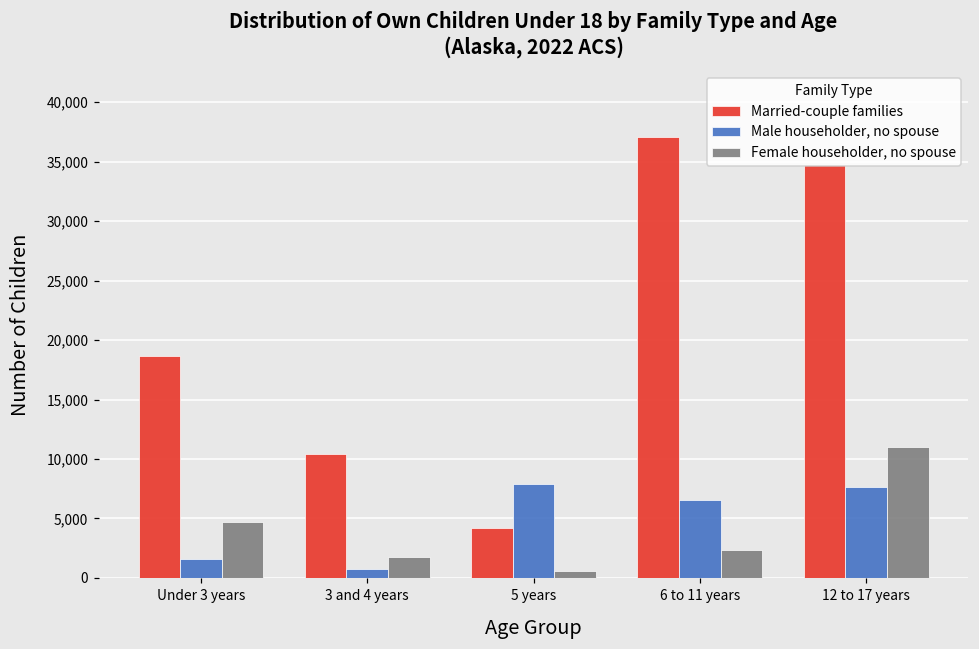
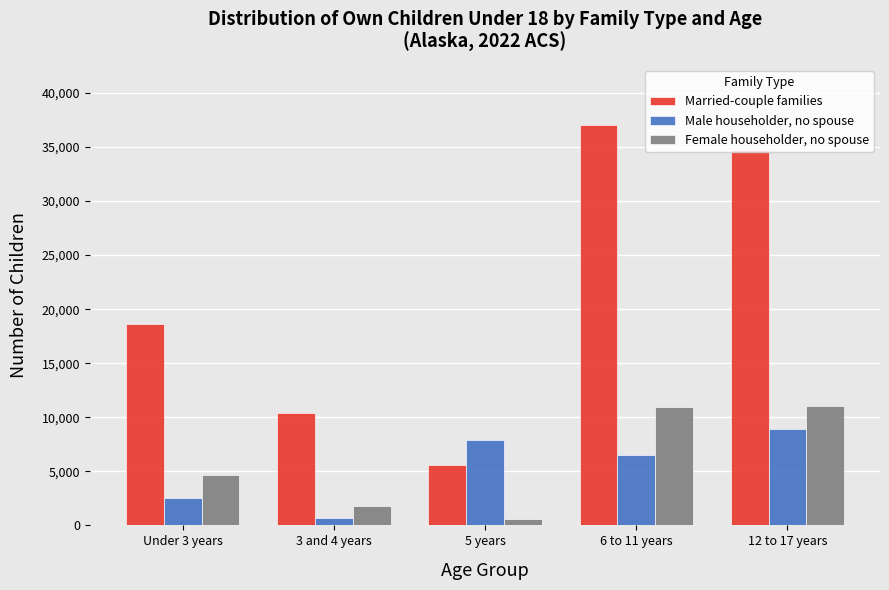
Male householder, no spouse, Under 3 years: 1,600 -> 2,600
Married-couple families, 5 years: 4,200 -> 5,600
Female householder, no spouse, 6 to 11 years: 2,400 -> 10,900
Male householder, no spouse, 12 to 17 years: 7,700 -> 8,900
